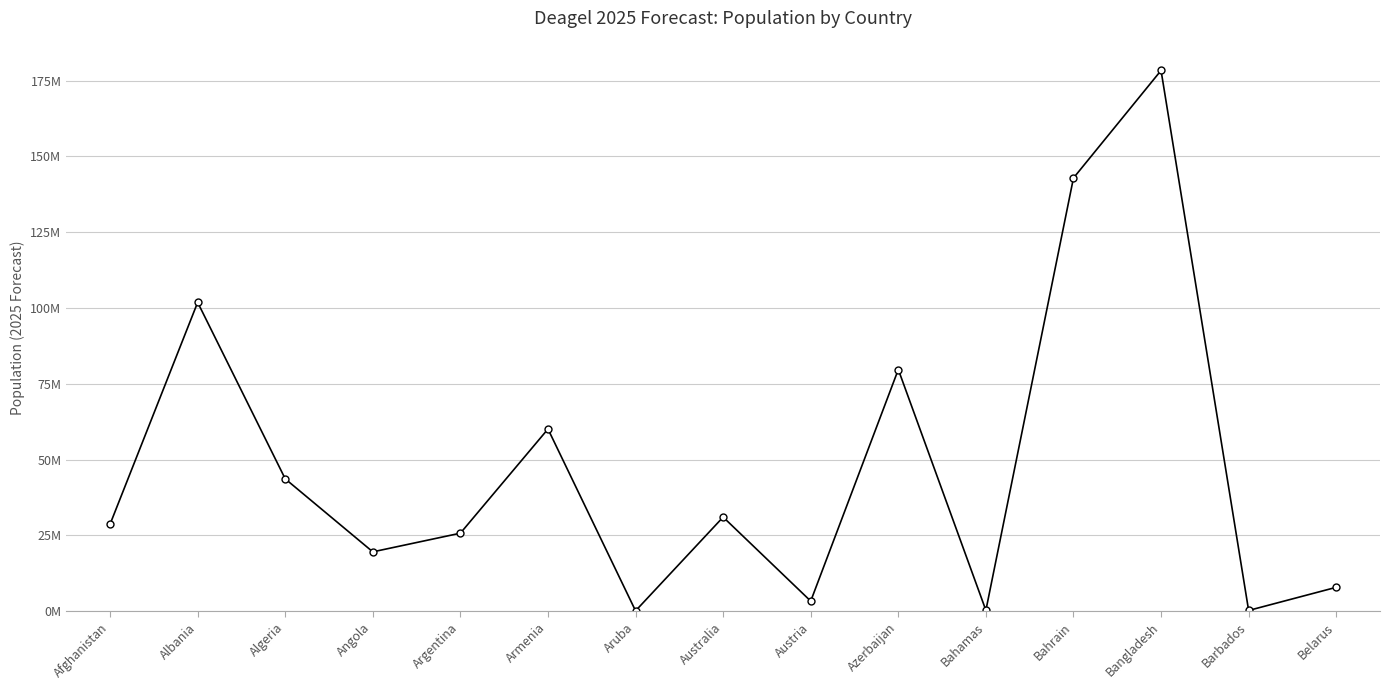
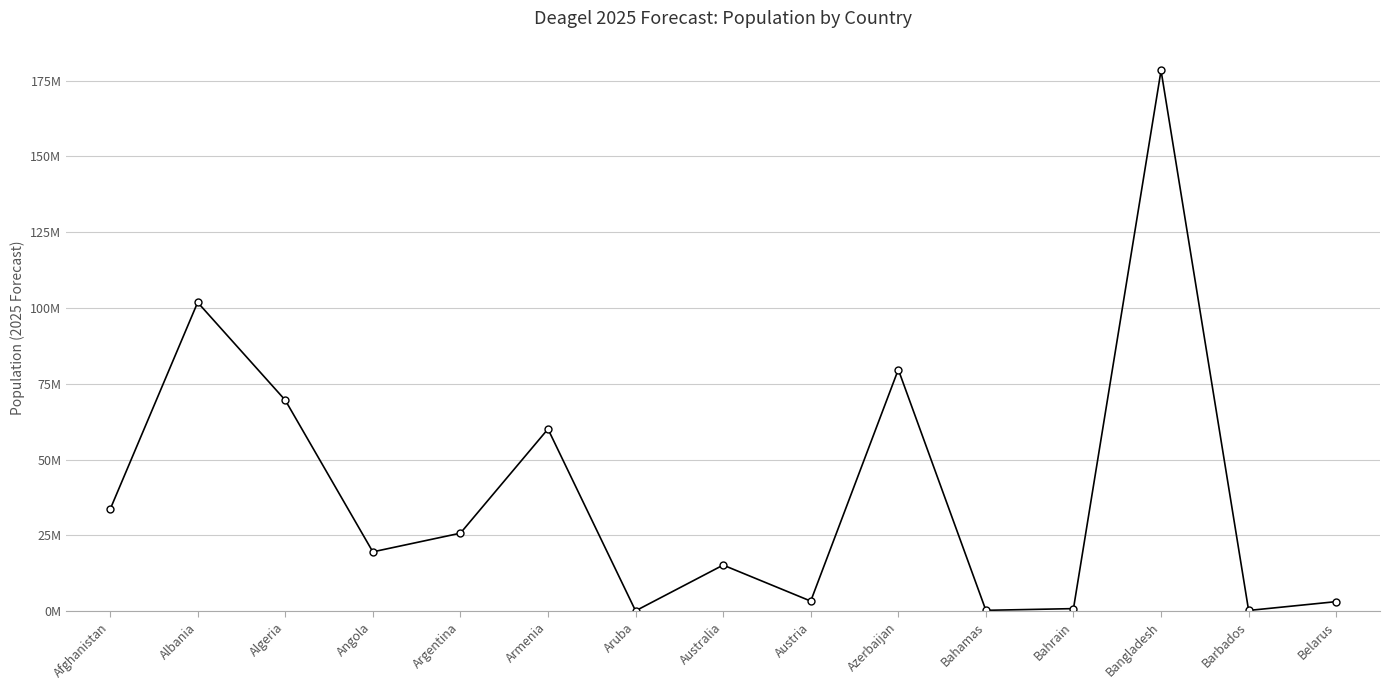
Afghanistan: 29000000 -> 34000000
Algeria: 44000000 -> 70000000
Australia: 31000000 -> 15000000
Bahrain: 143000000 -> 1000000
Belarus: 8000000 -> 3000000
